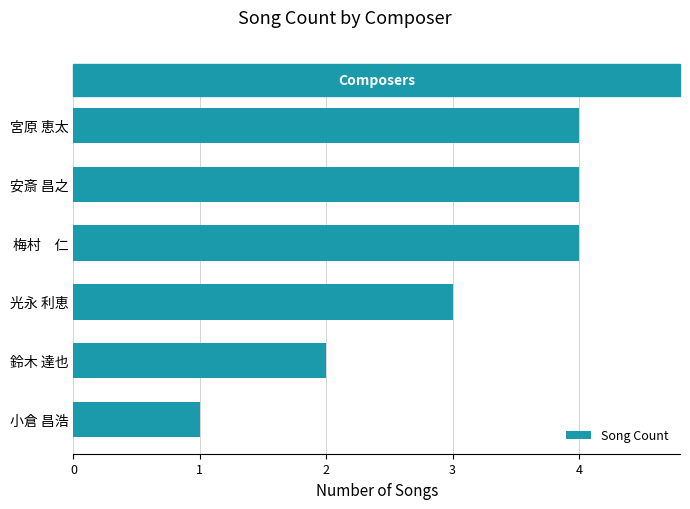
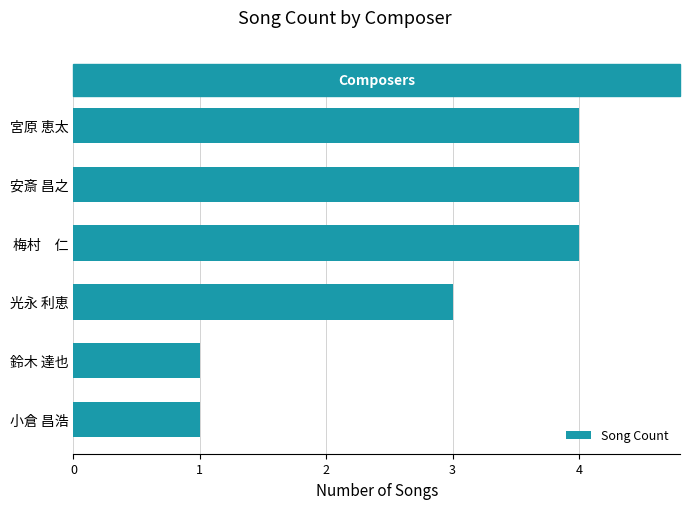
鈴木 達也: 2 -> 1
